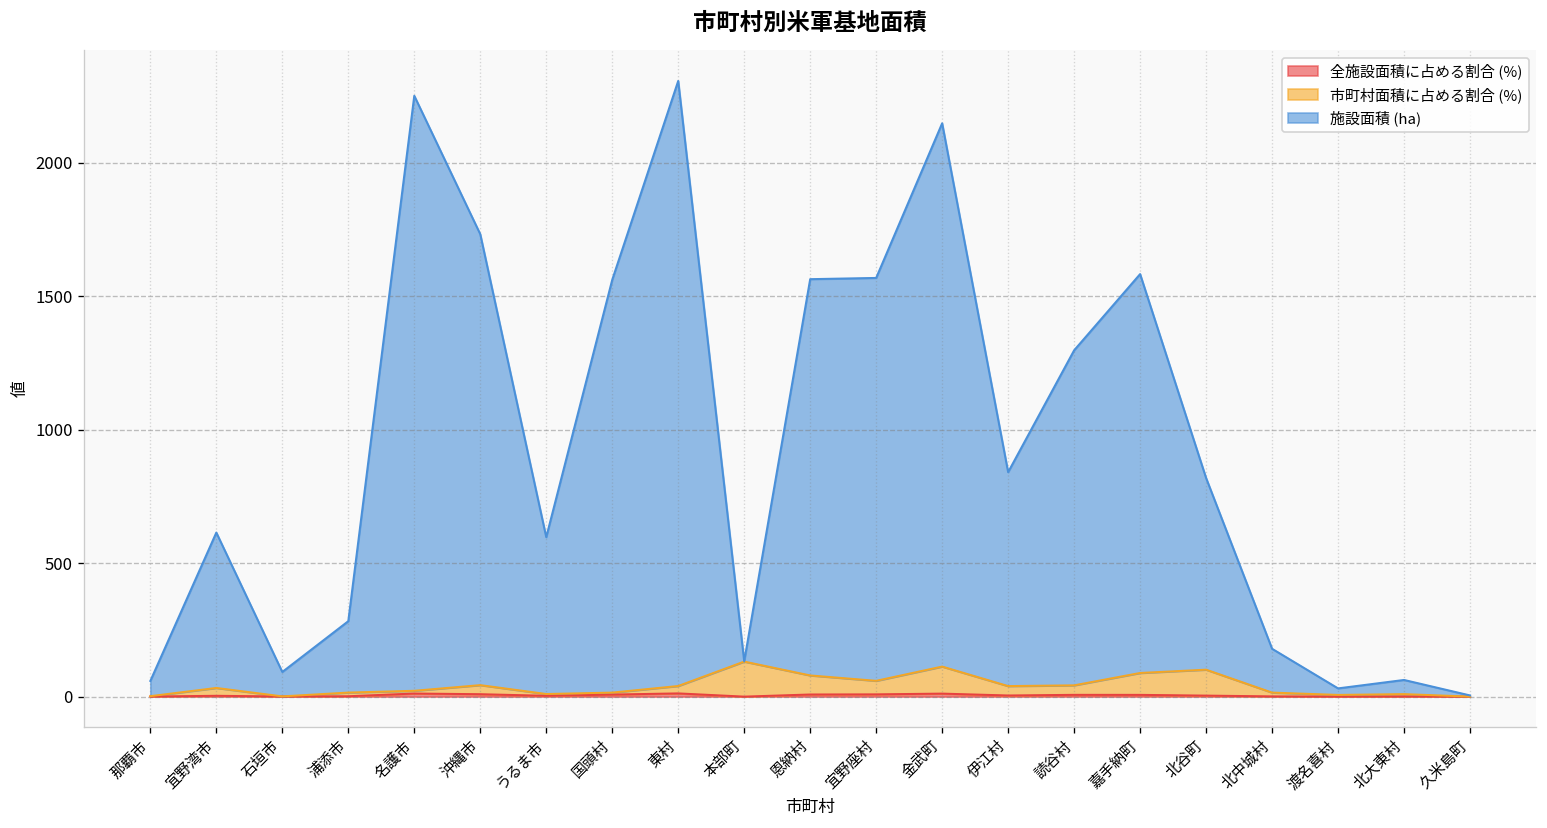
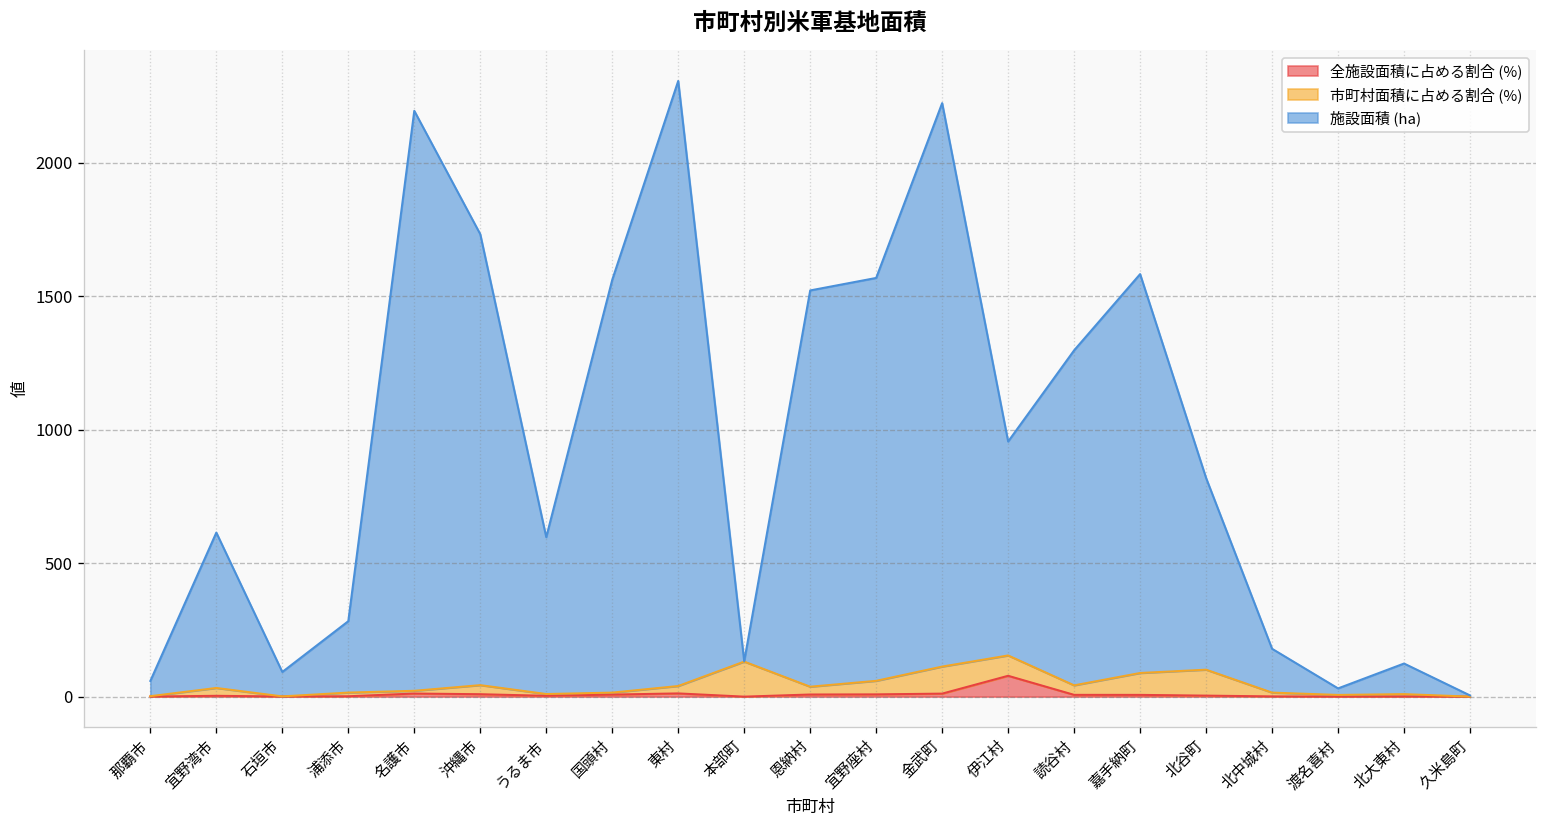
施設面積 (ha), 名護市: 2230 -> 2170
市町村面積に占める割合 (%), 恩納村: 70 -> 30
施設面積 (ha), 金武町: 2040 -> 2110
全施設面積に占める割合 (%), 伊江村: 0 -> 80
市町村面積に占める割合 (%), 伊江村: 40 -> 80
施設面積 (ha), 北大東村: 50 -> 110
